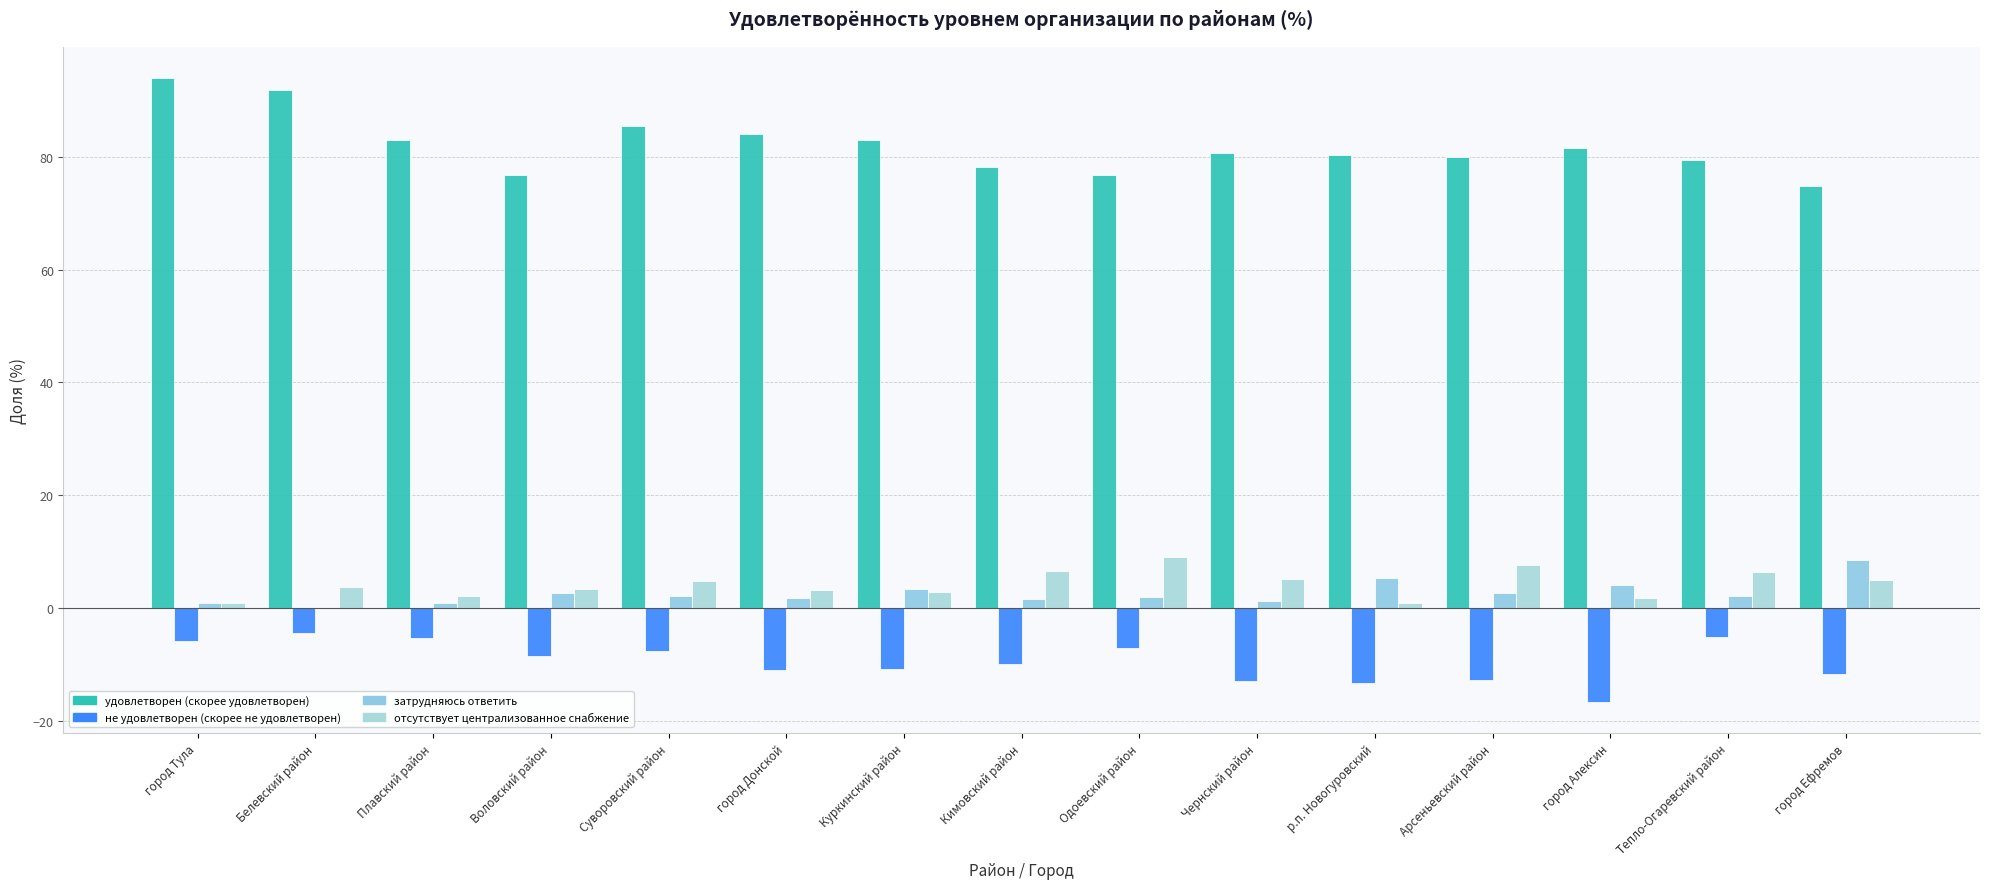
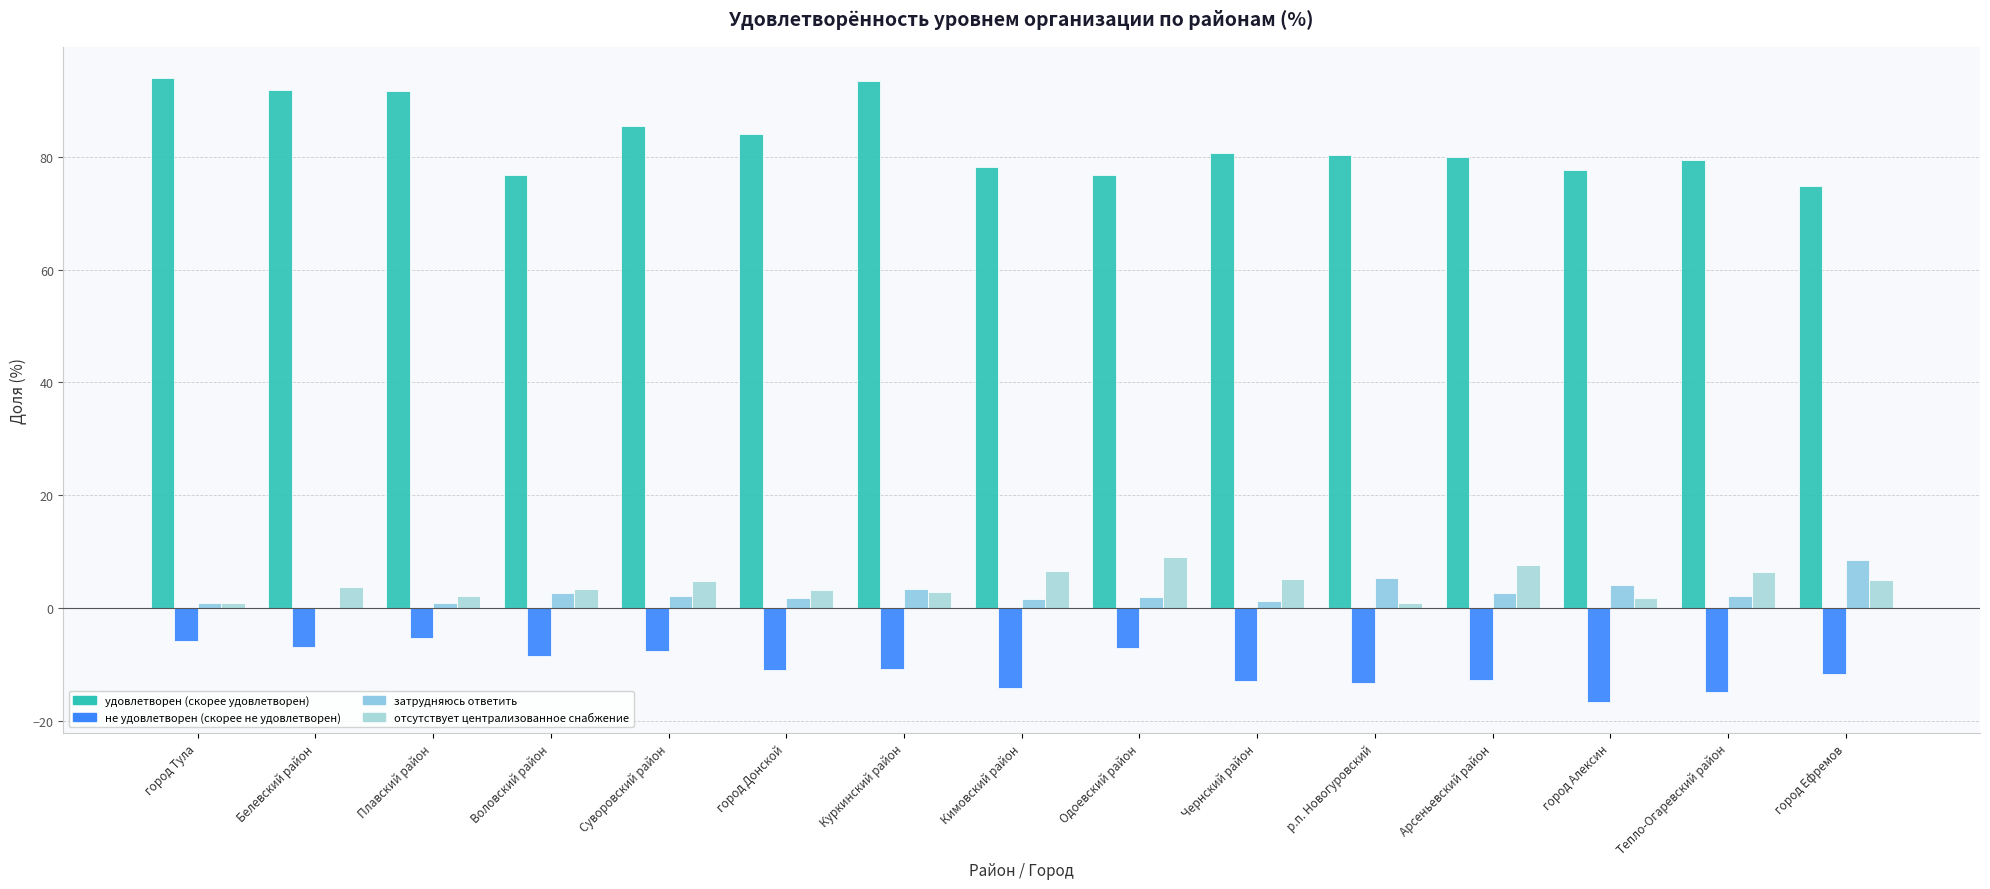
не удовлетворен (скорее не удовлетворен), Белевский район: -4 -> -7
удовлетворен (скорее удовлетворен), Плавский район: 83 -> 92
удовлетворен (скорее удовлетворен), Куркинский район: 83 -> 93
не удовлетворен (скорее не удовлетворен), Кимовский район: -10 -> -14
удовлетворен (скорее удовлетворен), город Алексин: 81 -> 78
не удовлетворен (скорее не удовлетворен), Тепло-Огаревский район: -5 -> -15
